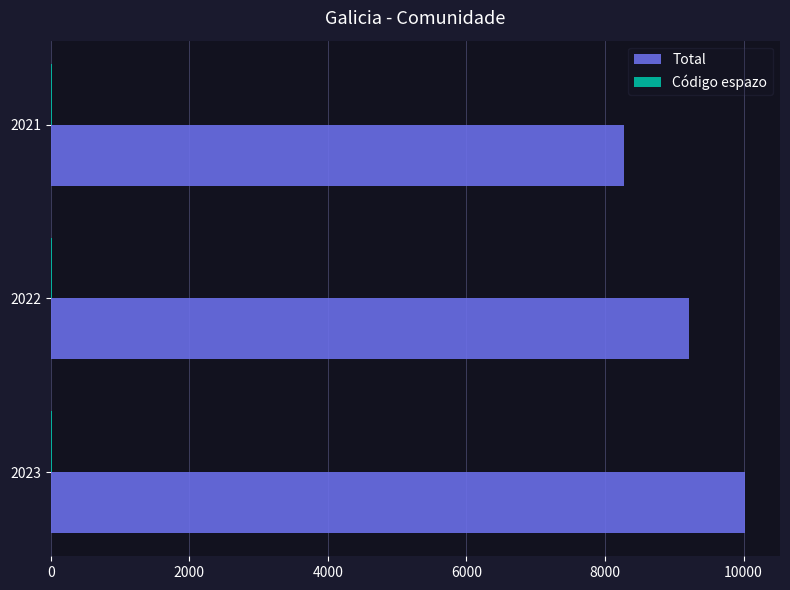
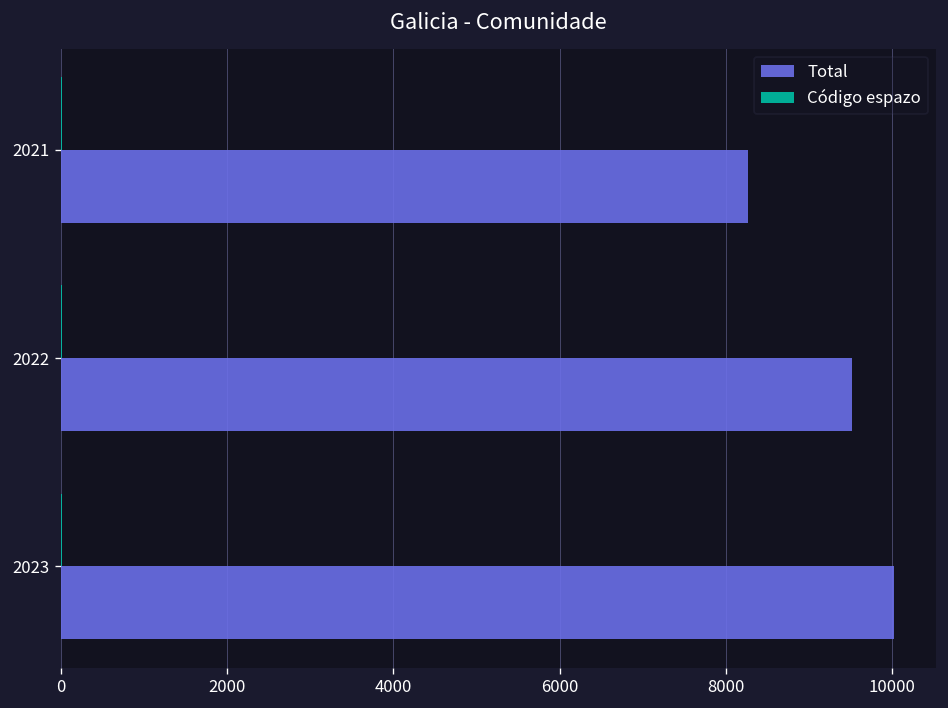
Total, 2022: 9200 -> 9500
